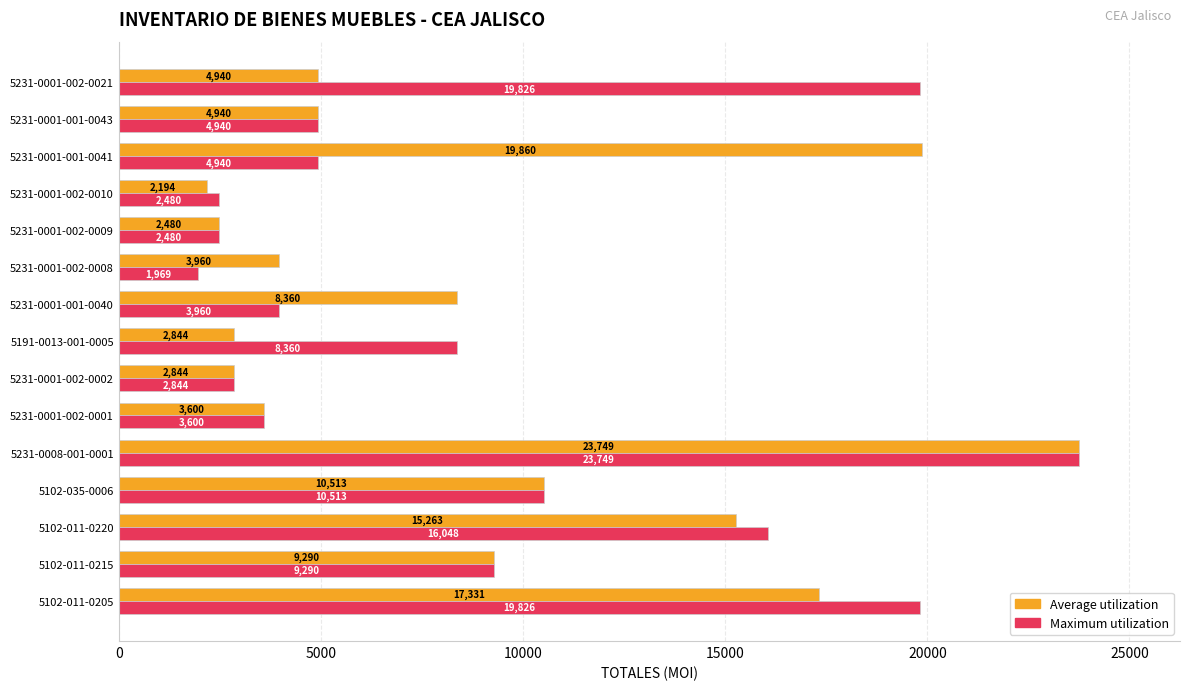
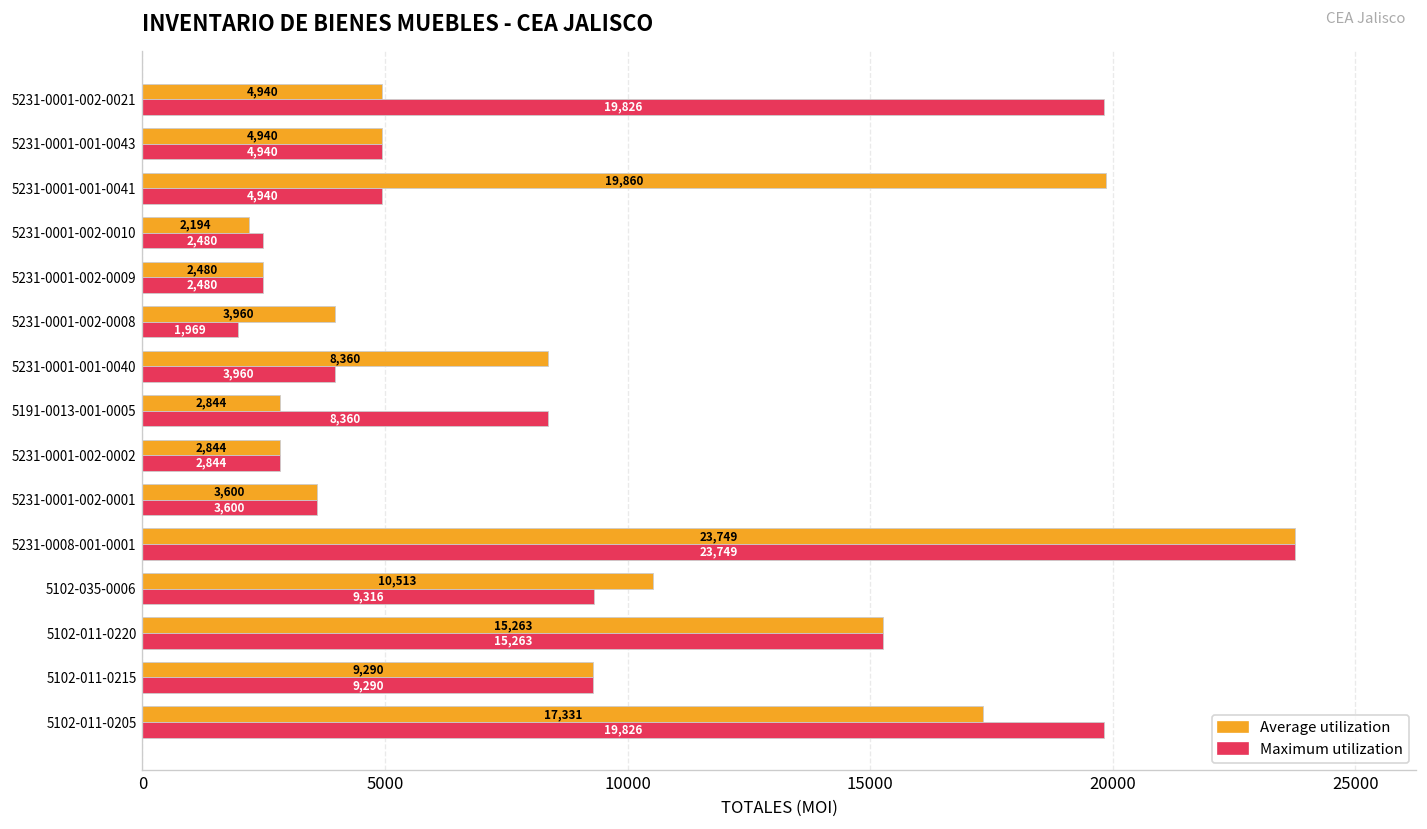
Maximum utilization, 5102-035-0006: 10,513 -> 9,316
Maximum utilization, 5102-011-0220: 16,048 -> 15,263
